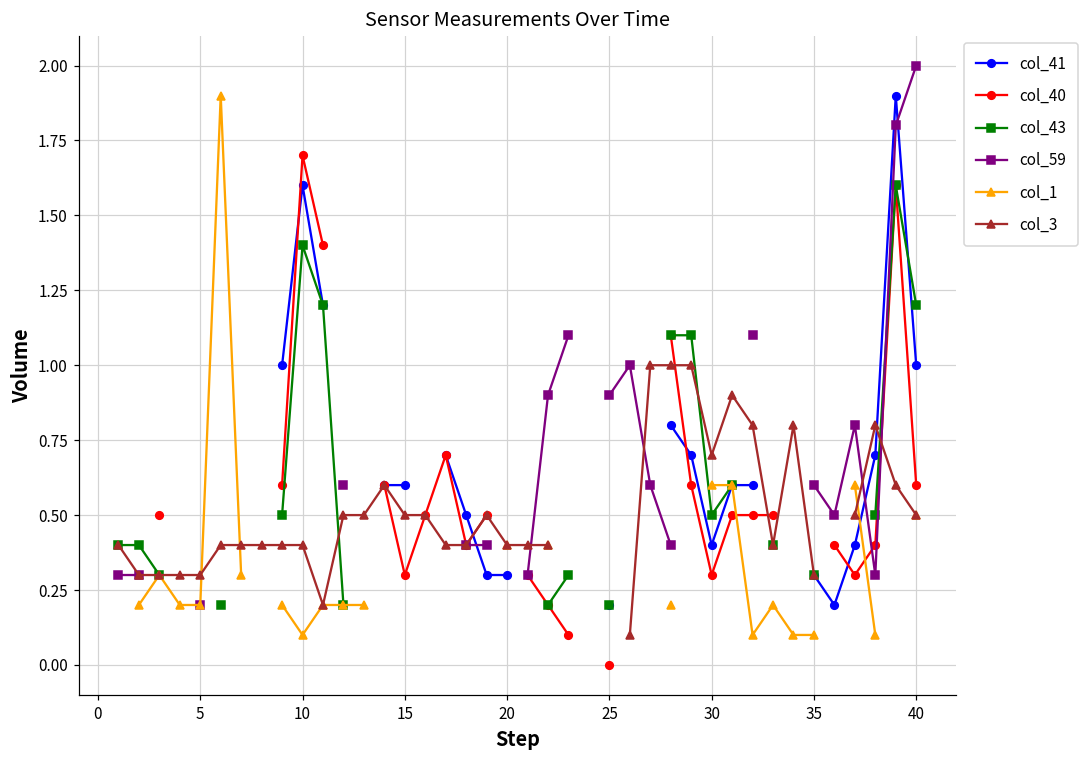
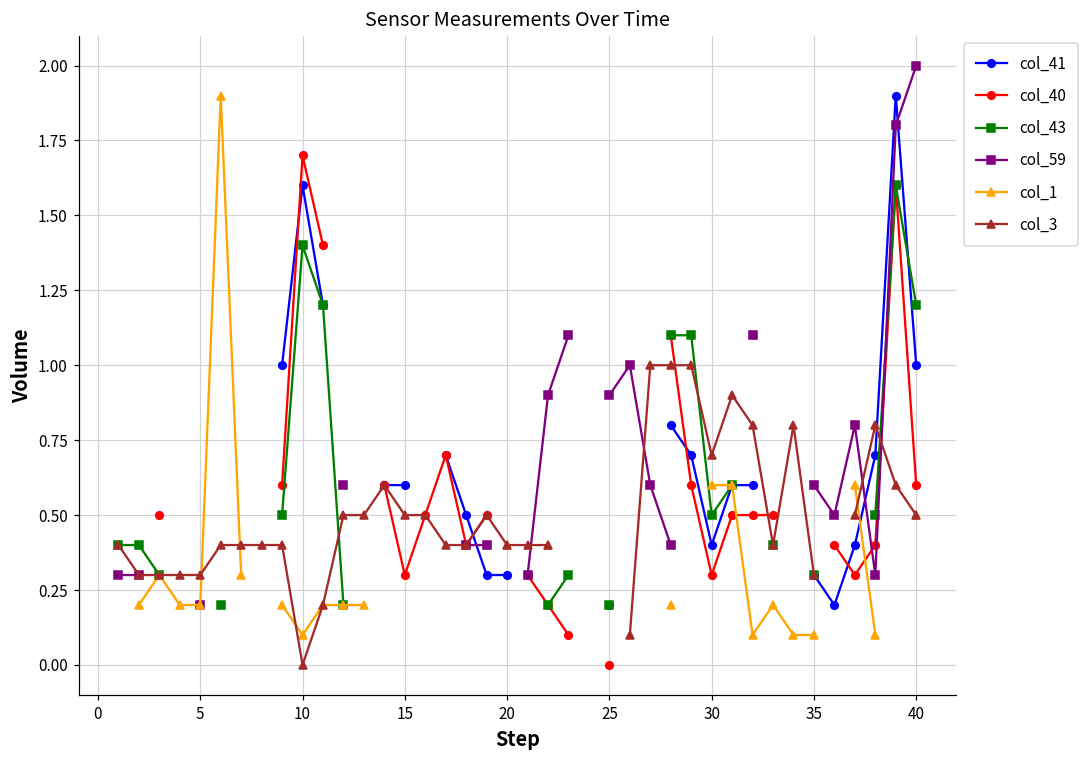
col_3, 10: 0.4 -> 0.0
